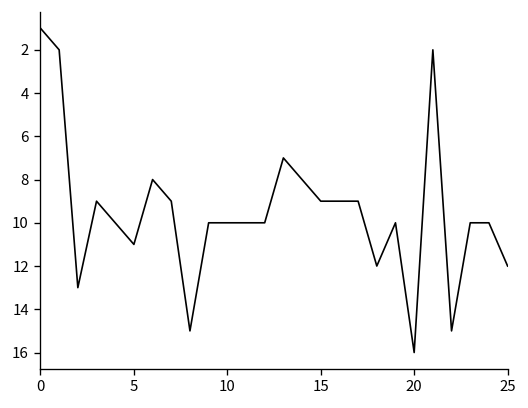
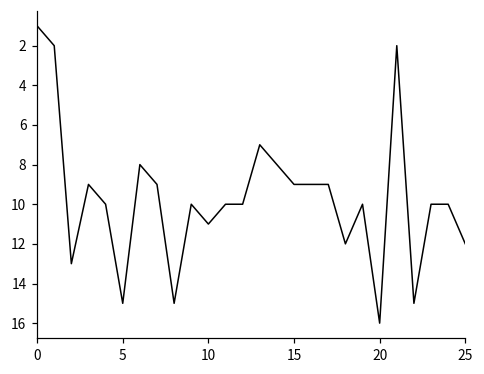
5: 11 -> 15
10: 10 -> 11
